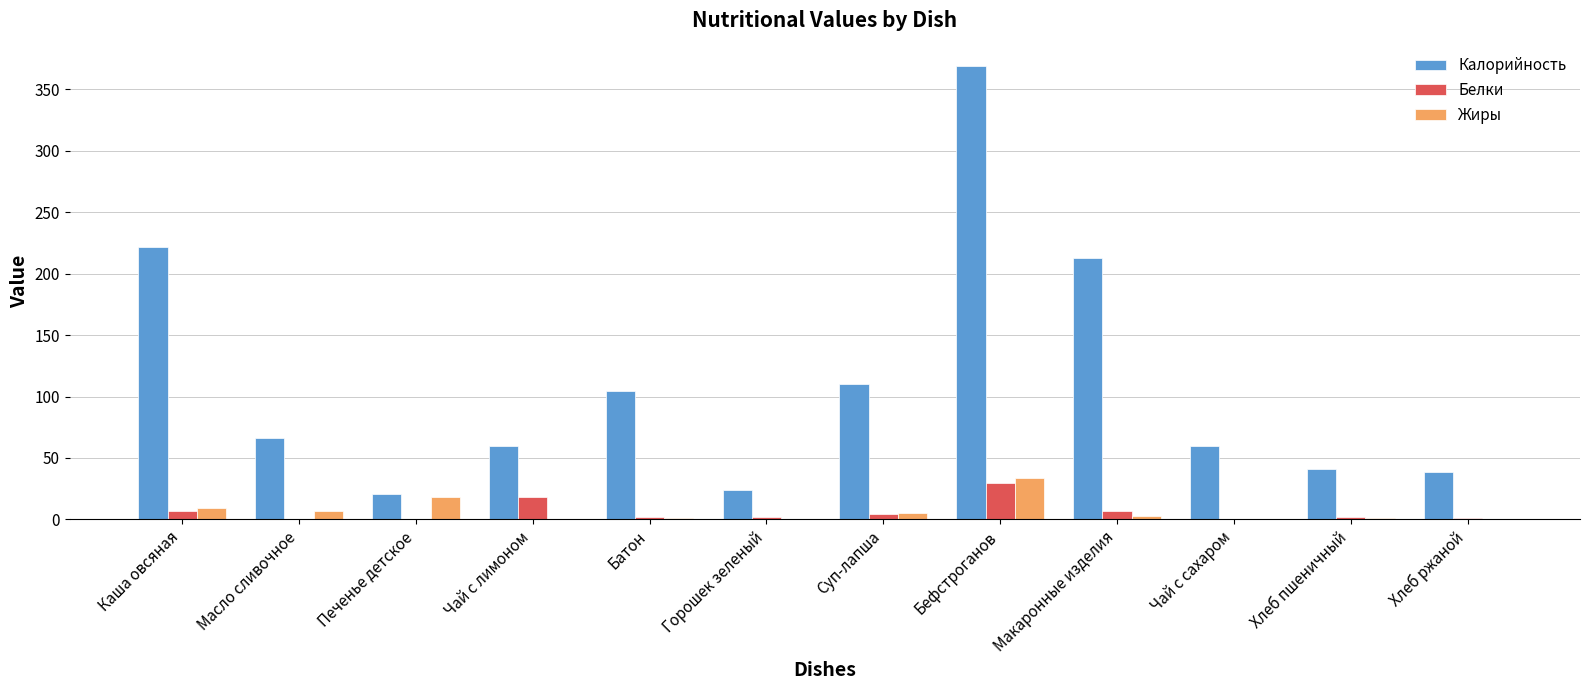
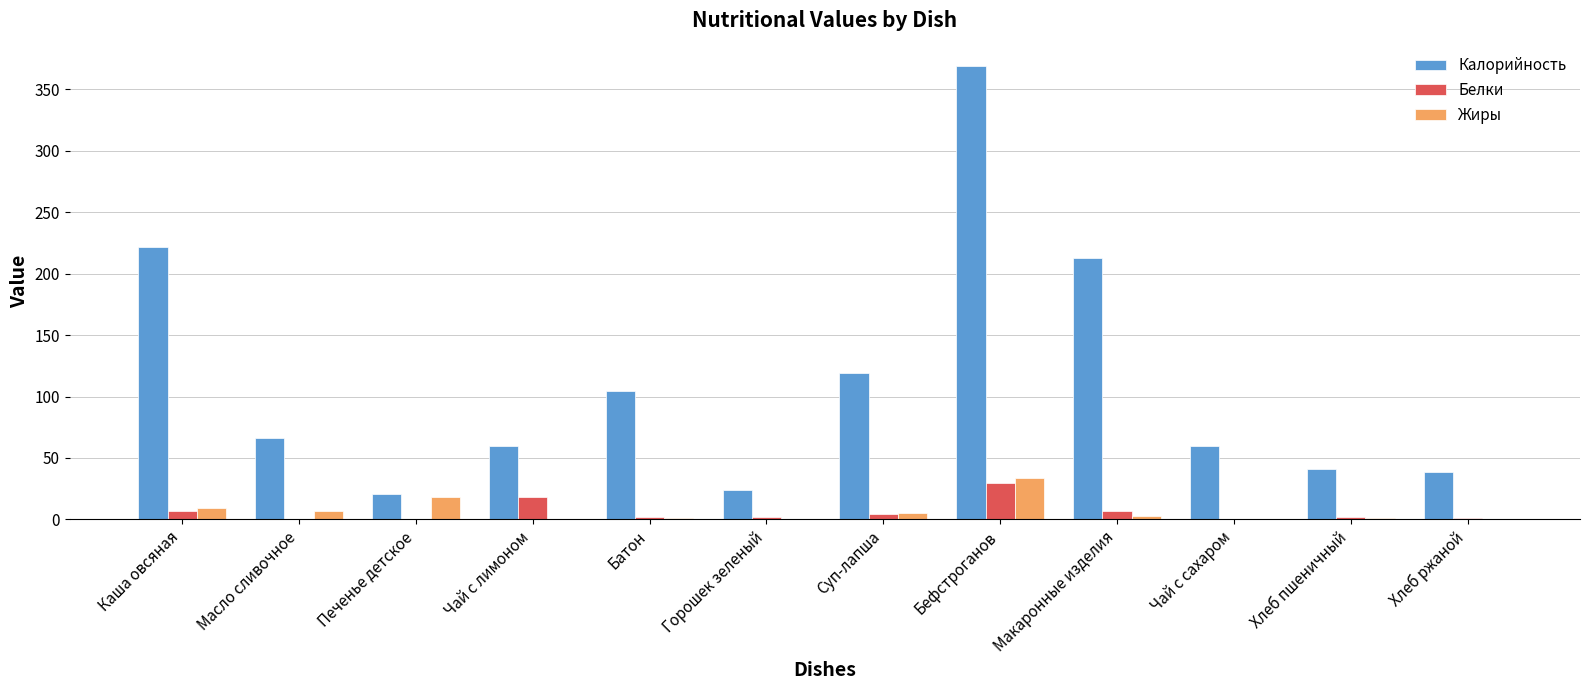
Калорийность, Суп-лапша: 110 -> 119
